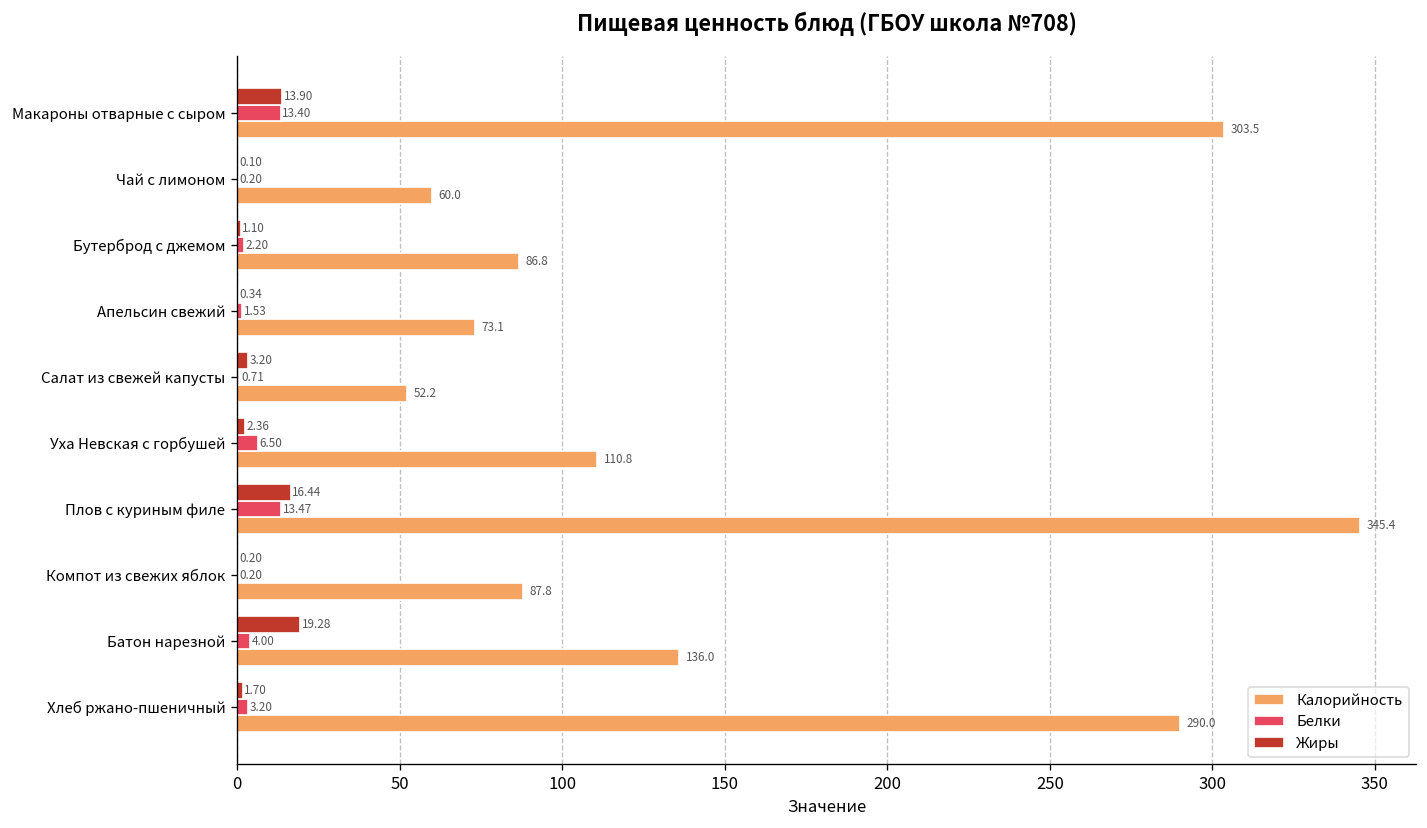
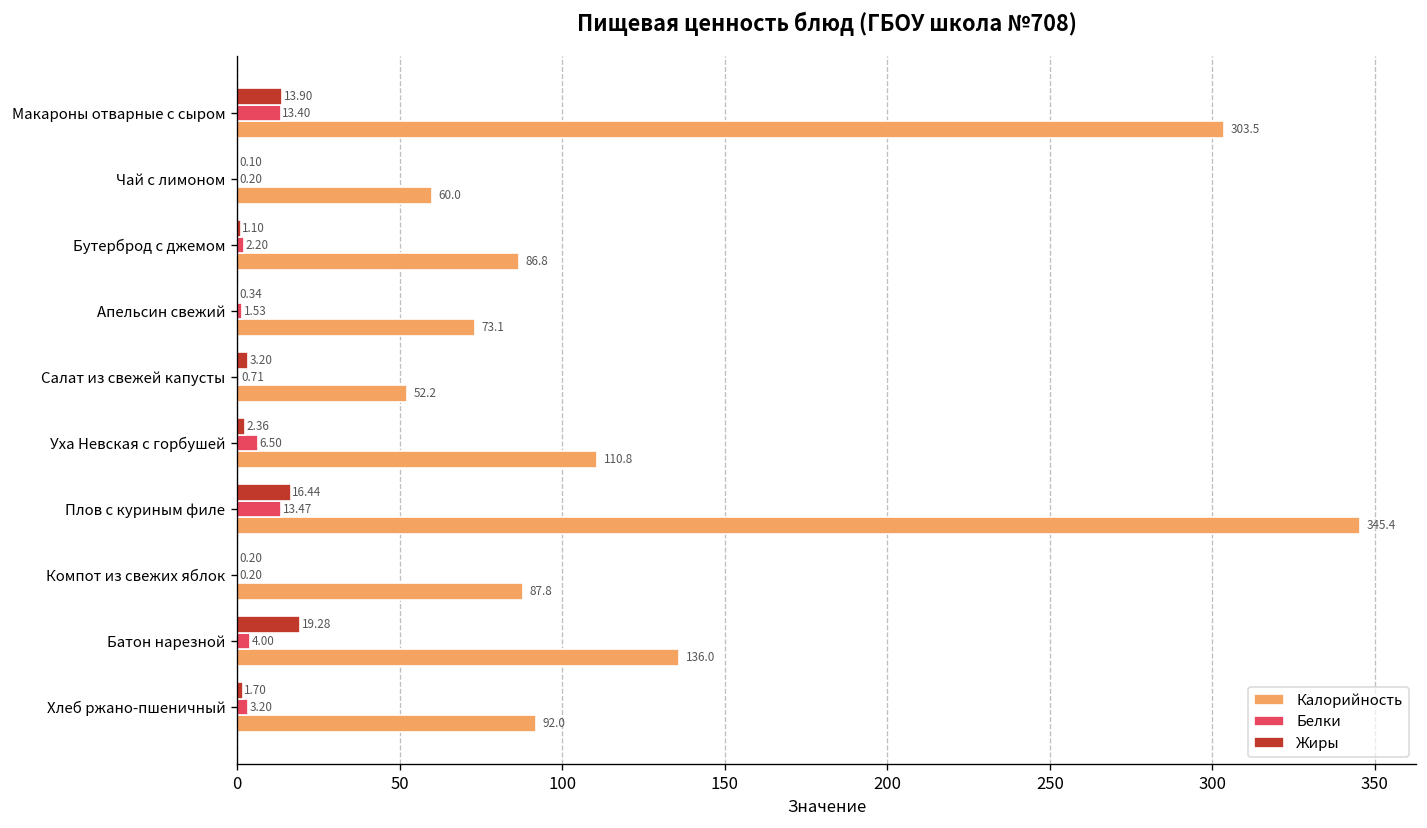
Калорийность, Хлеб ржано-пшеничный: 290.0 -> 92.0
